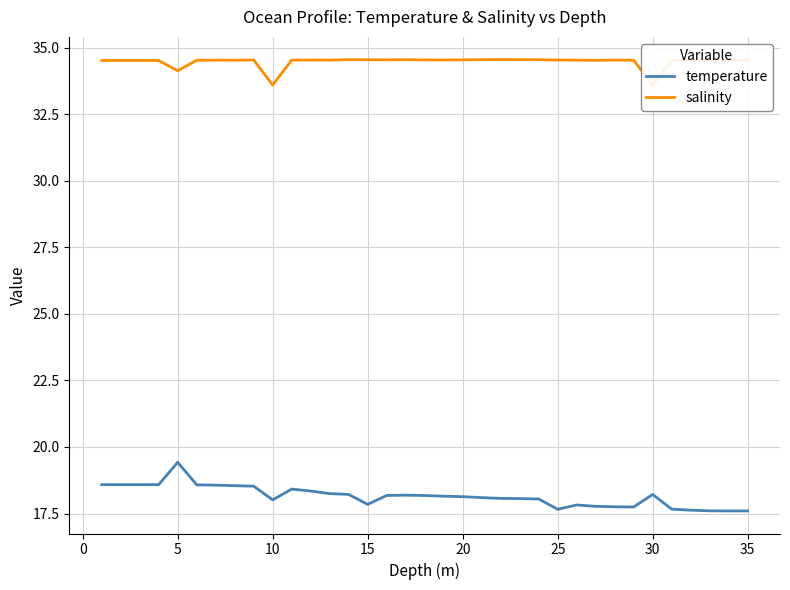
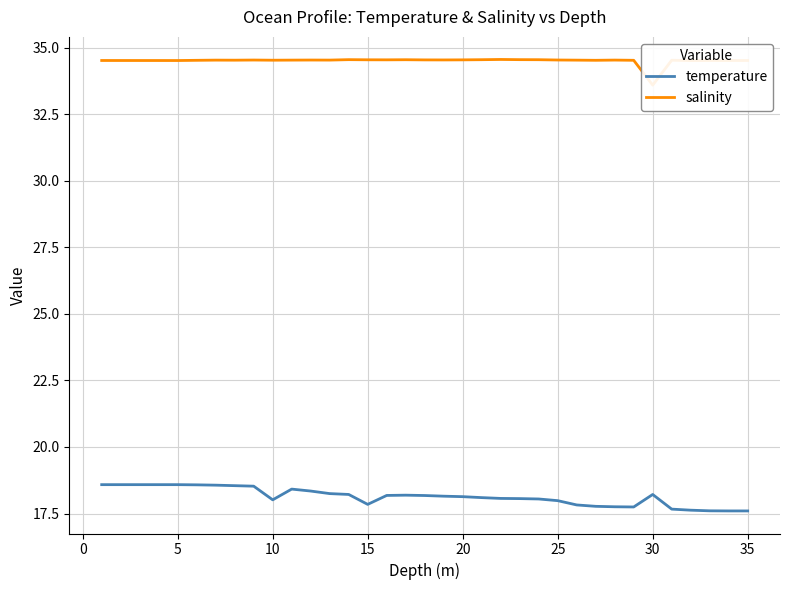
temperature, 5: 19.4 -> 18.6
salinity, 5: 34.1 -> 34.5
salinity, 10: 33.6 -> 34.5
temperature, 25: 17.7 -> 18.0
